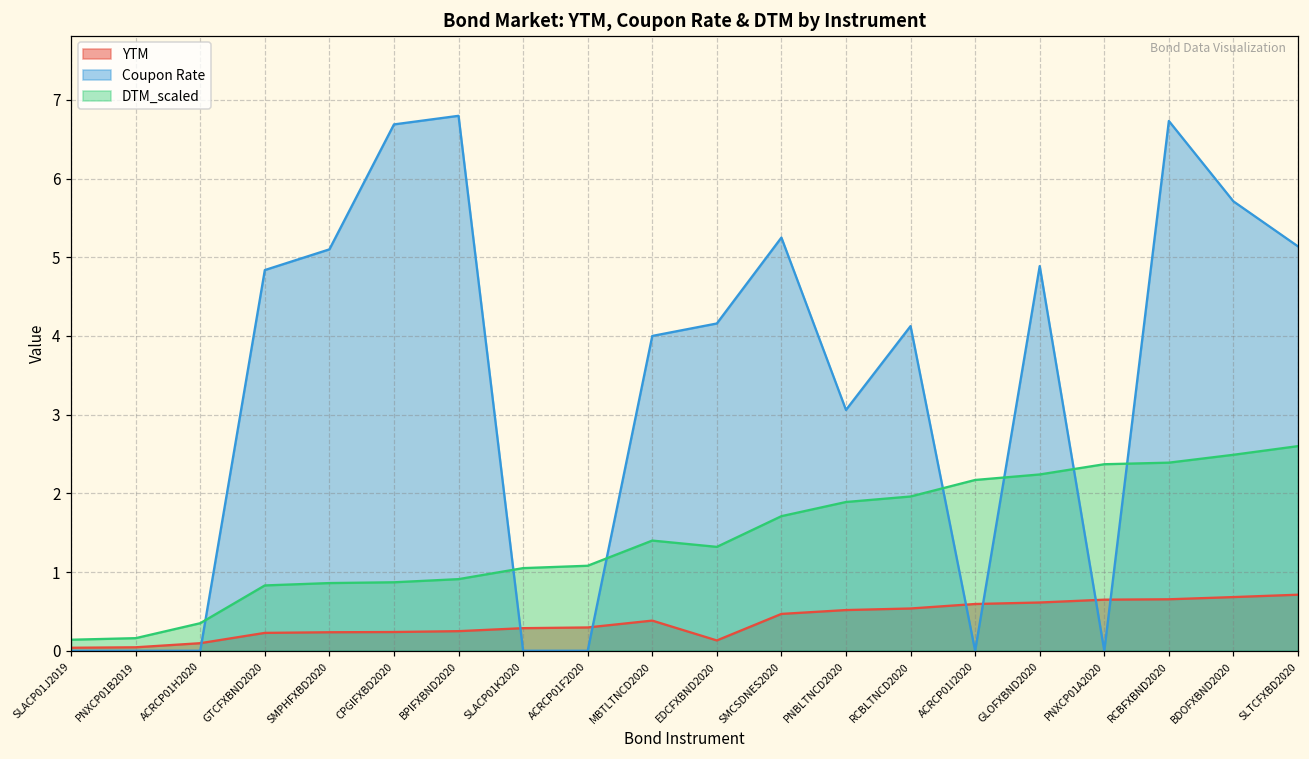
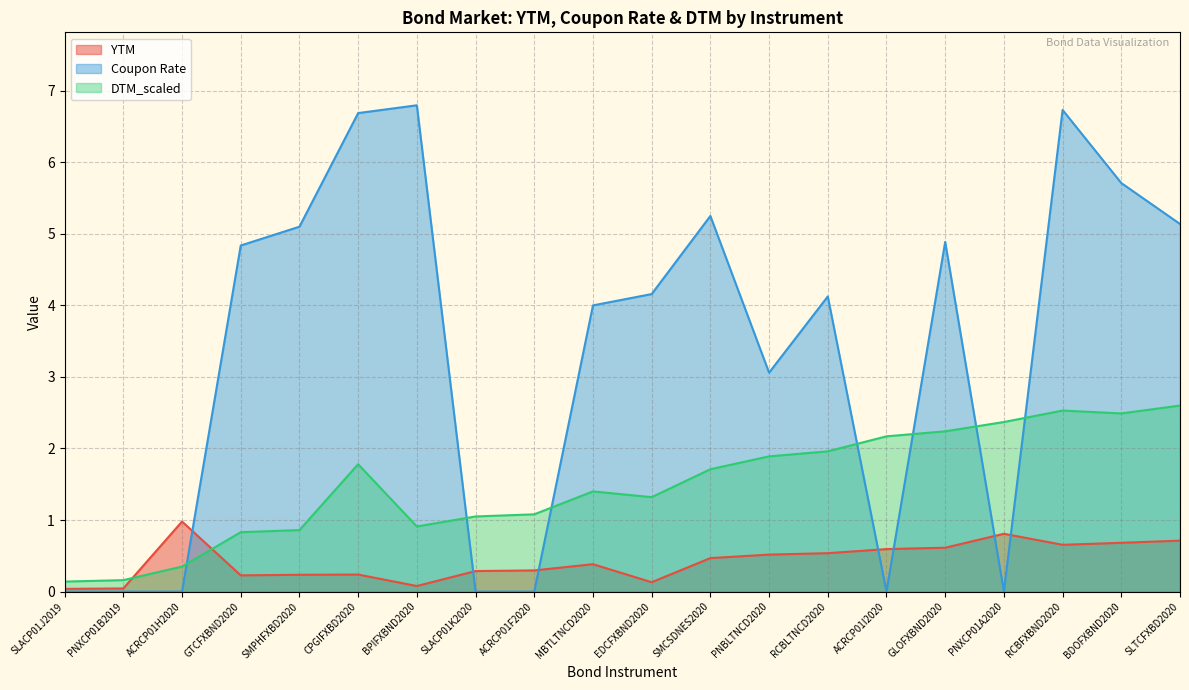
YTM, ACRCP01H2020: 0.1 -> 1.0
DTM_scaled, CPGIFXBD2020: 0.9 -> 1.8
YTM, BPIFXBND2020: 0.2 -> 0.1
YTM, PNXCP01A2020: 0.6 -> 0.8
DTM_scaled, RCBFXBND2020: 2.4 -> 2.5
